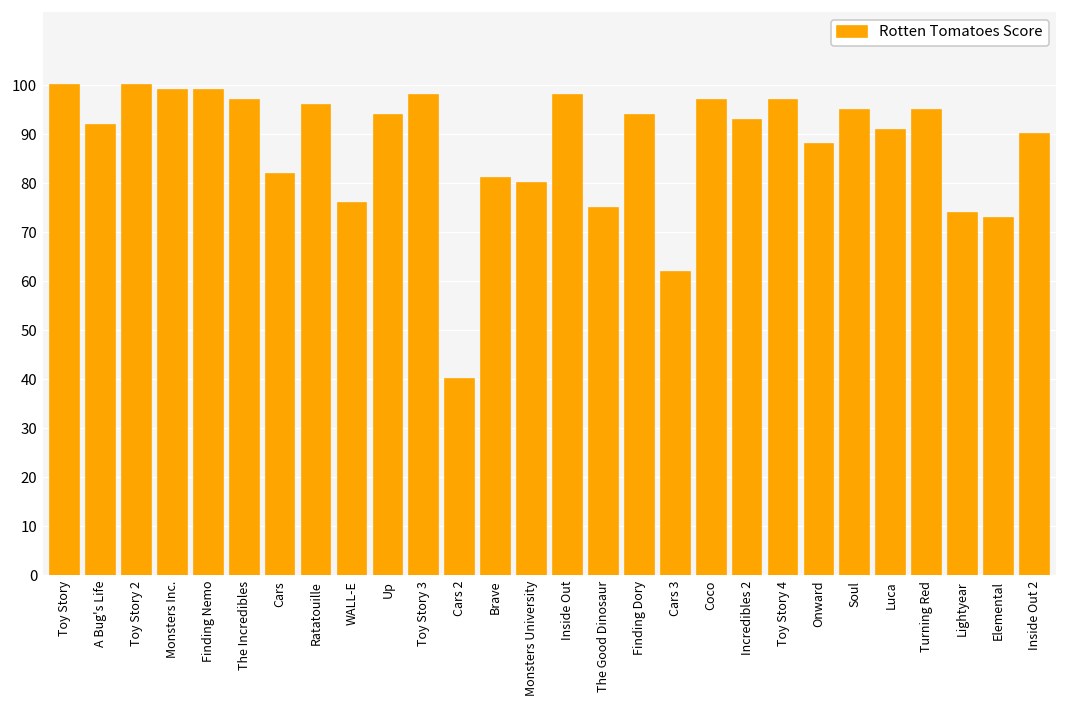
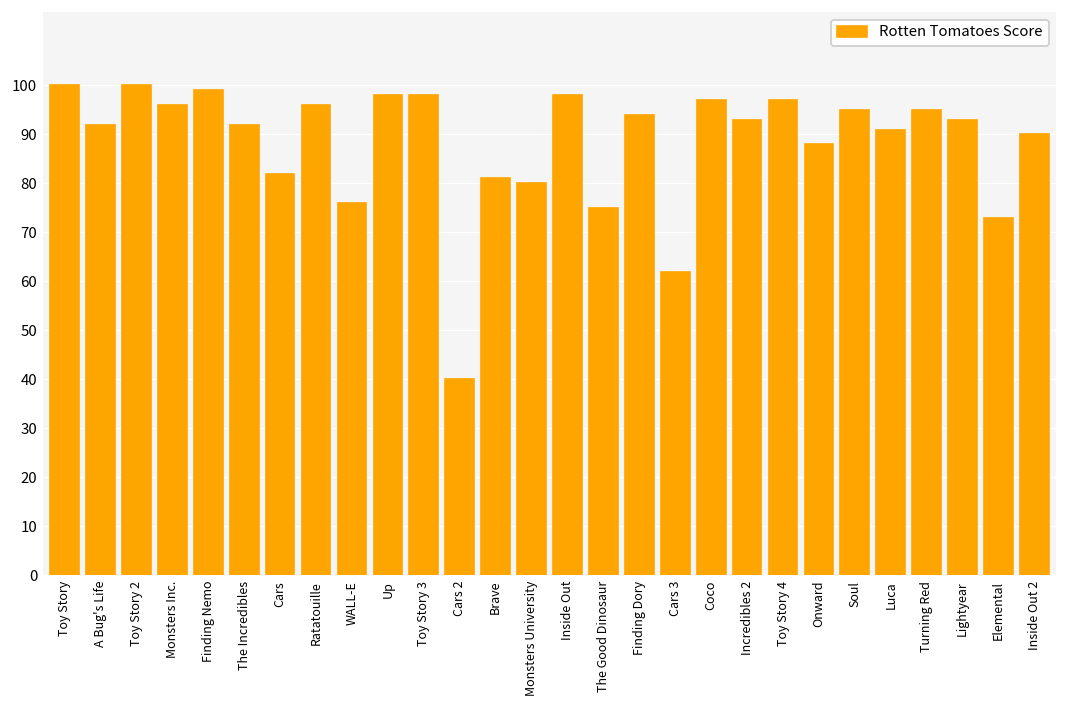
Monsters Inc.: 99 -> 96
The Incredibles: 97 -> 92
Up: 94 -> 98
Lightyear: 74 -> 93
